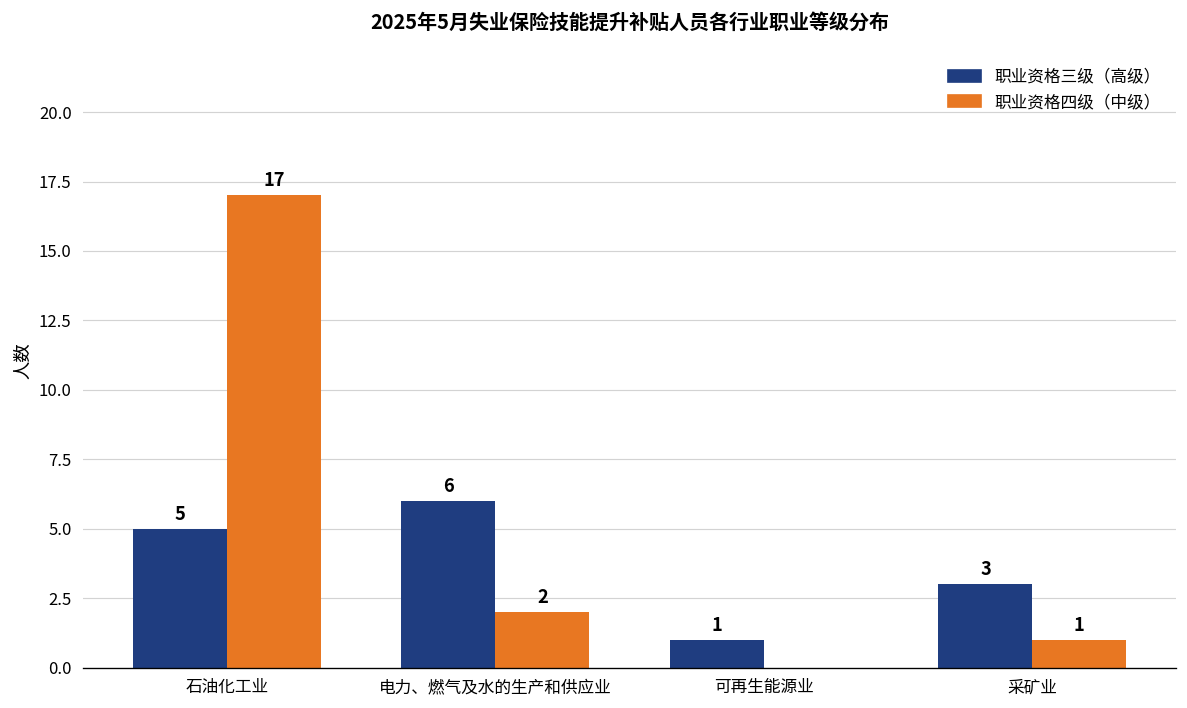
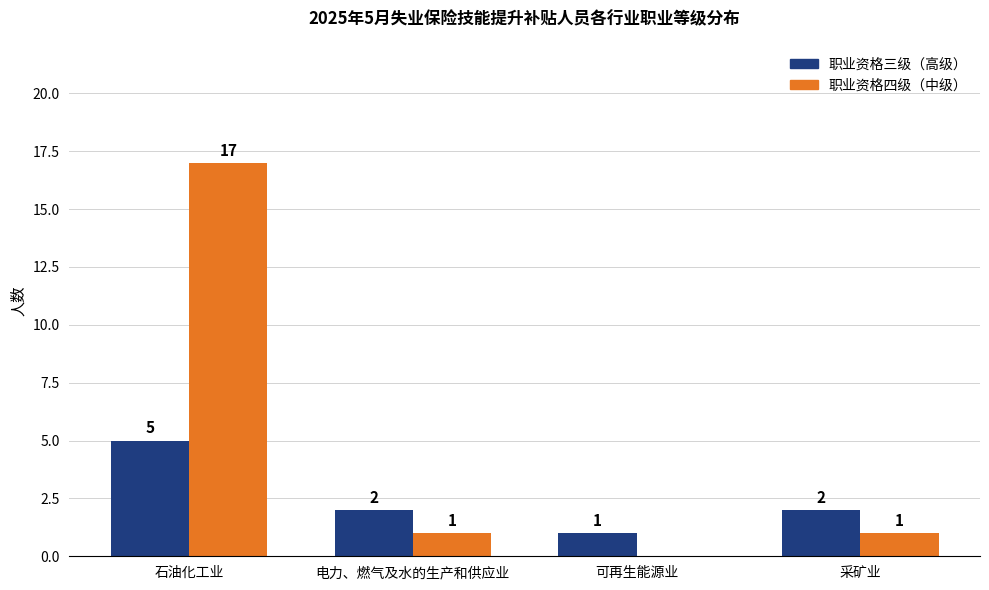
职业资格三级（高级）, 电力、燃气及水的生产和供应业: 6 -> 2
职业资格四级（中级）, 电力、燃气及水的生产和供应业: 2 -> 1
职业资格三级（高级）, 采矿业: 3 -> 2
